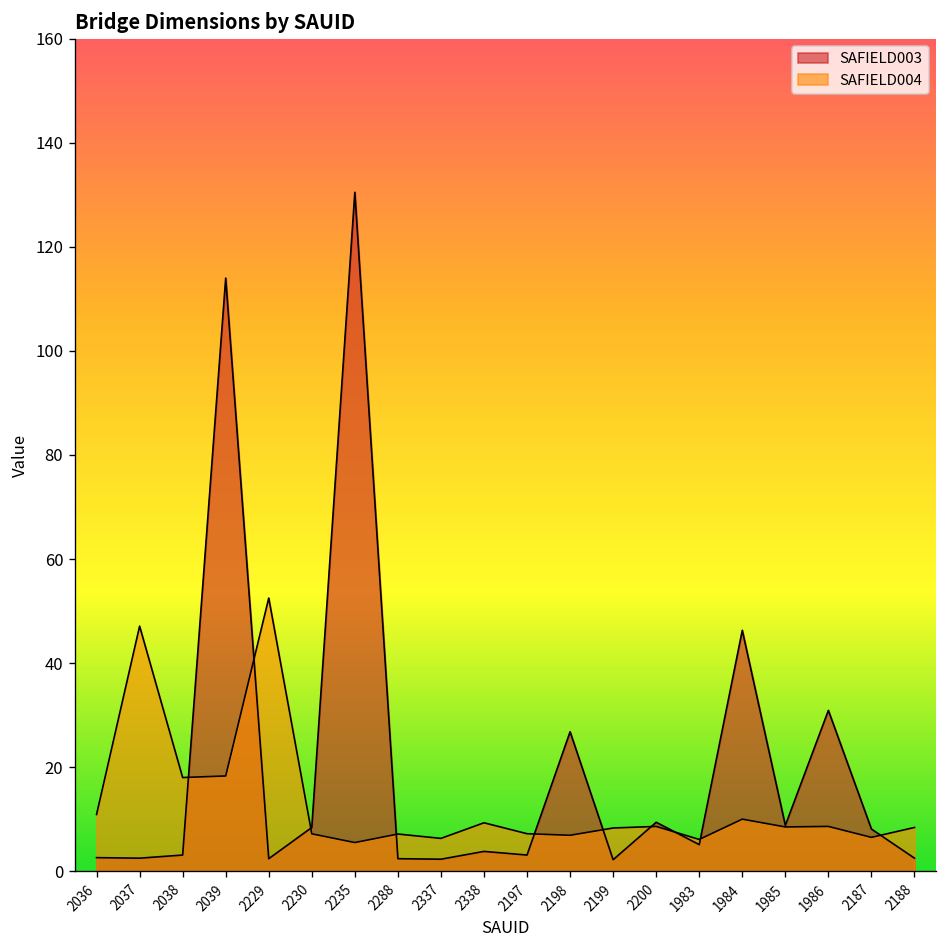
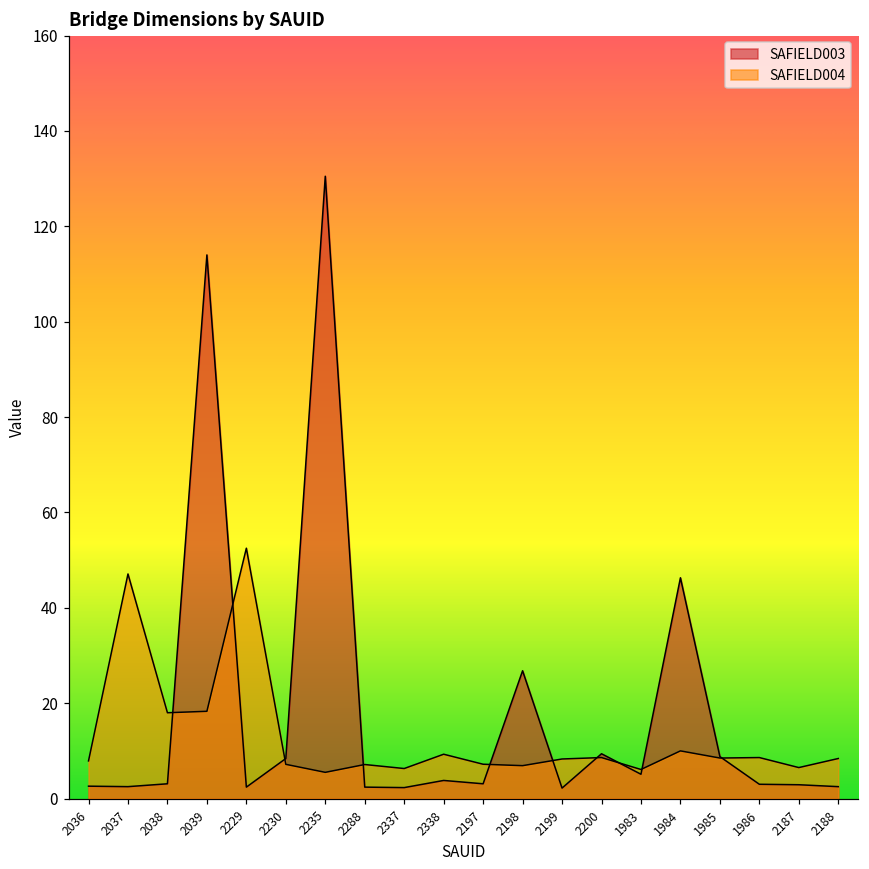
SAFIELD004, 2036: 11 -> 8
SAFIELD003, 1986: 31 -> 3
SAFIELD003, 2187: 8 -> 3
